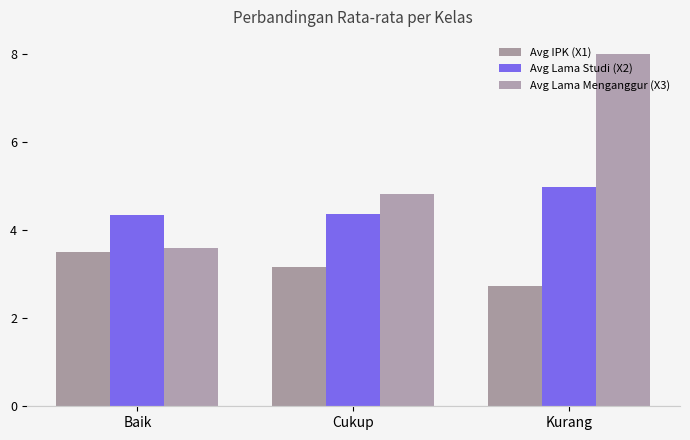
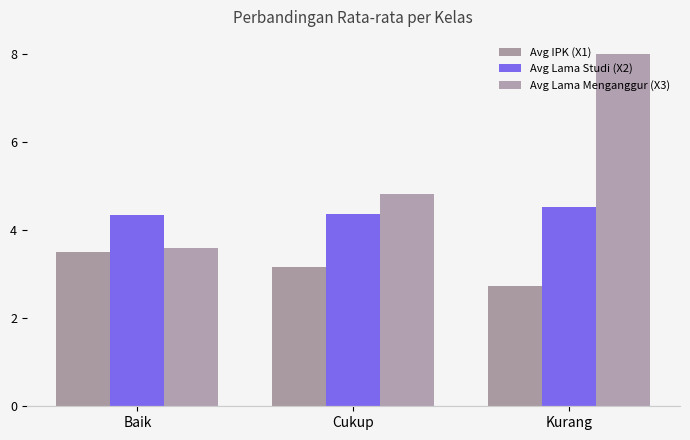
Avg Lama Studi (X2), Kurang: 5.0 -> 4.5
